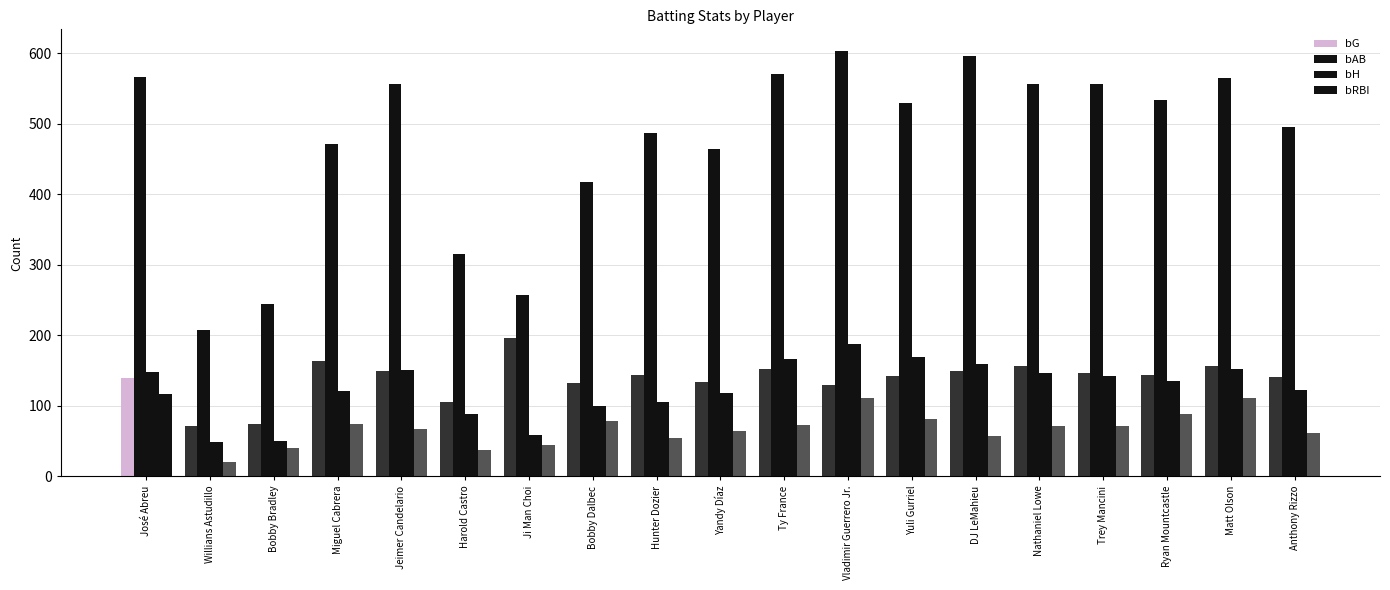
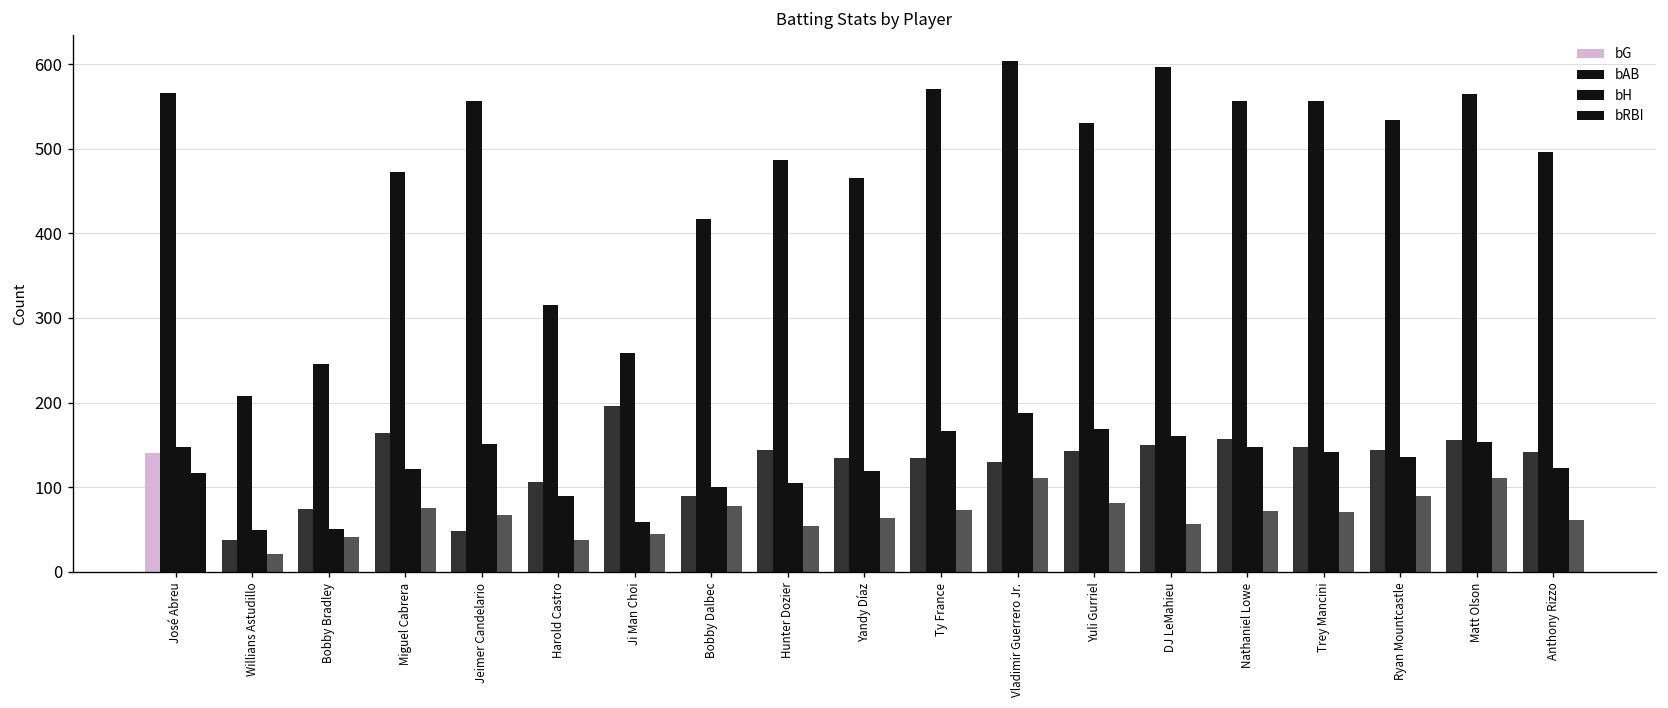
bG, Willians Astudillo: 70 -> 40
bG, Jeimer Candelario: 150 -> 50
bG, Bobby Dalbec: 130 -> 90
bG, Ty France: 150 -> 140
